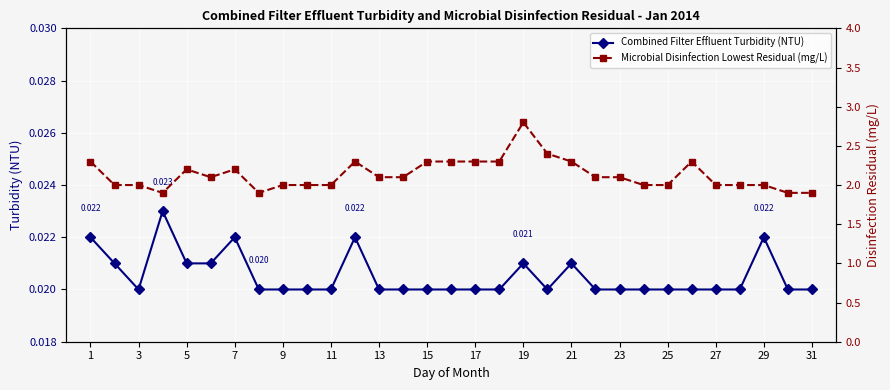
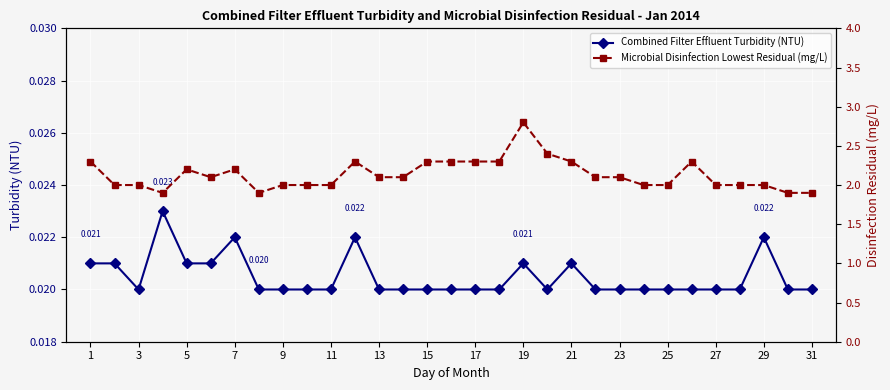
Combined Filter Effluent Turbidity (NTU), 1: 0.022 -> 0.021
